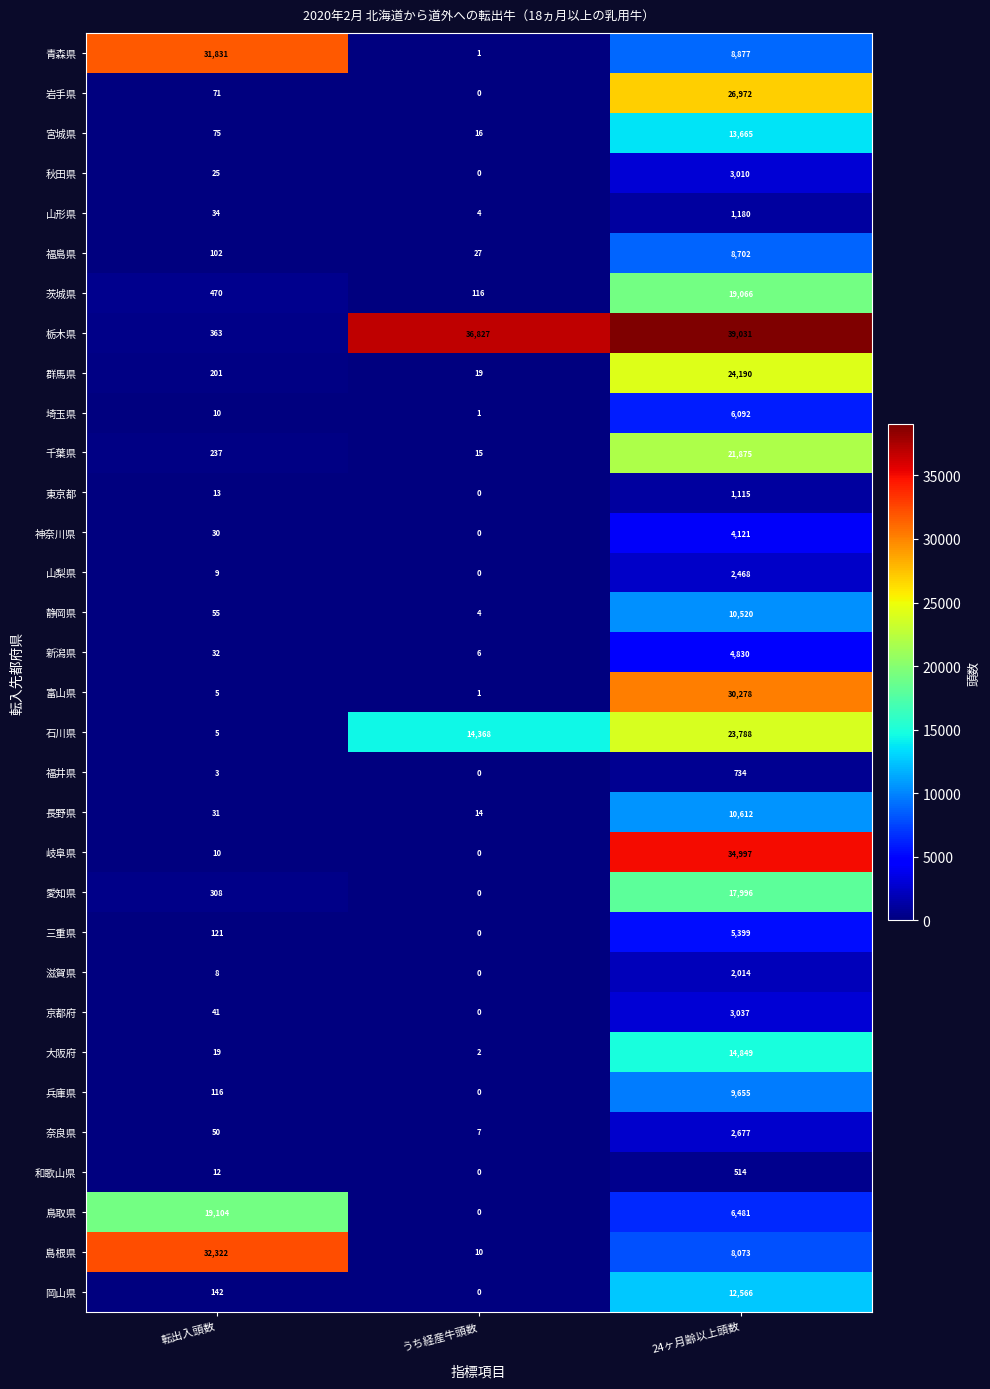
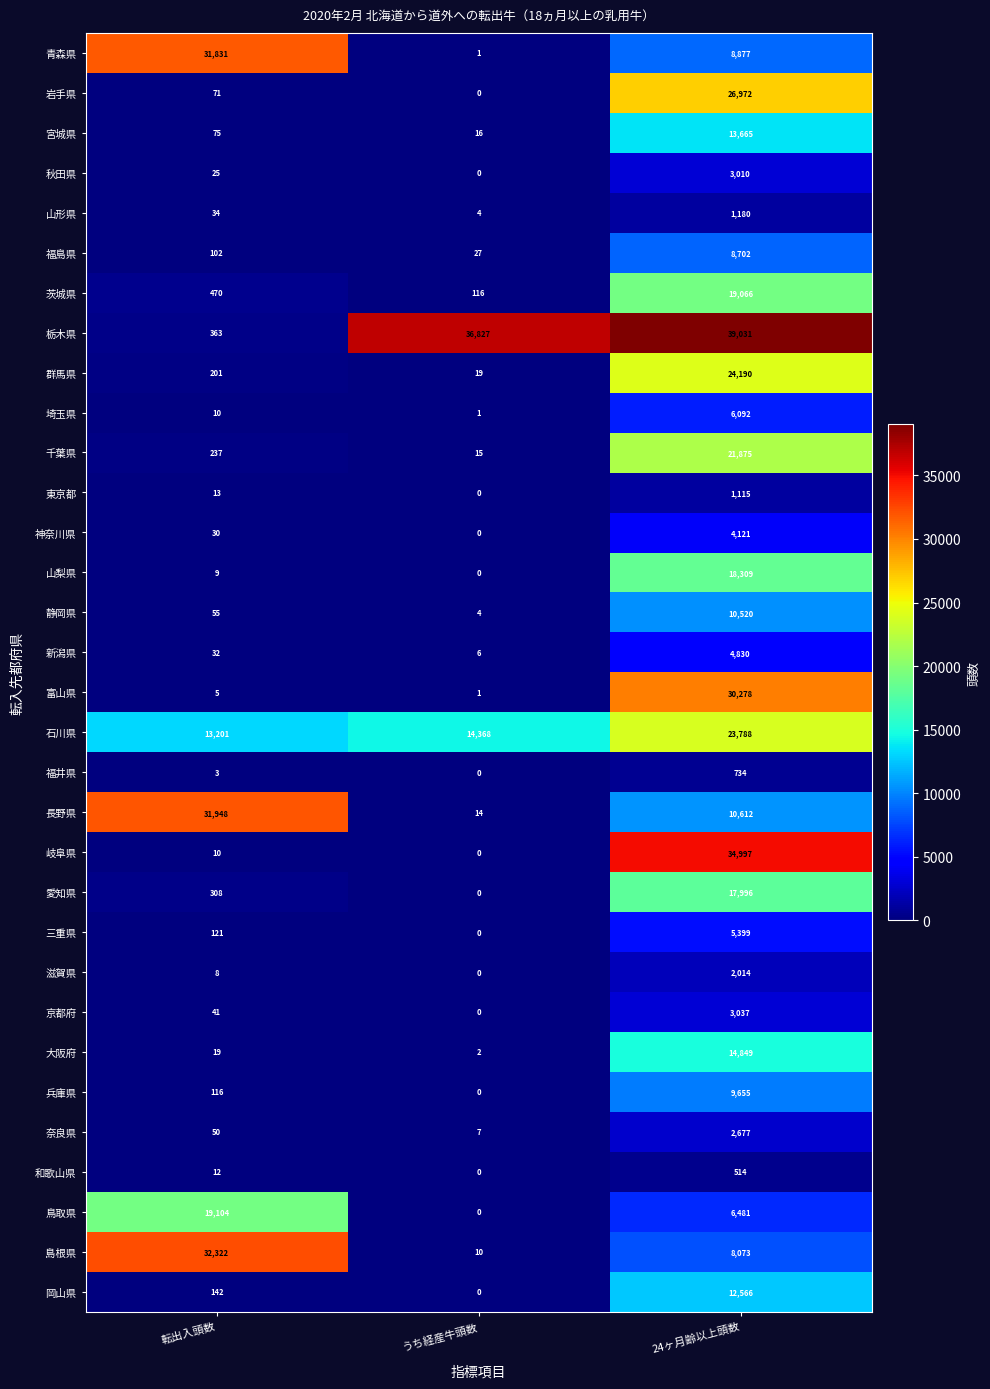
山梨県, 24ヶ月齢以上頭数: 2,468 -> 18,309
石川県, 転出入頭数: 5 -> 13,201
長野県, 転出入頭数: 31 -> 31,948
